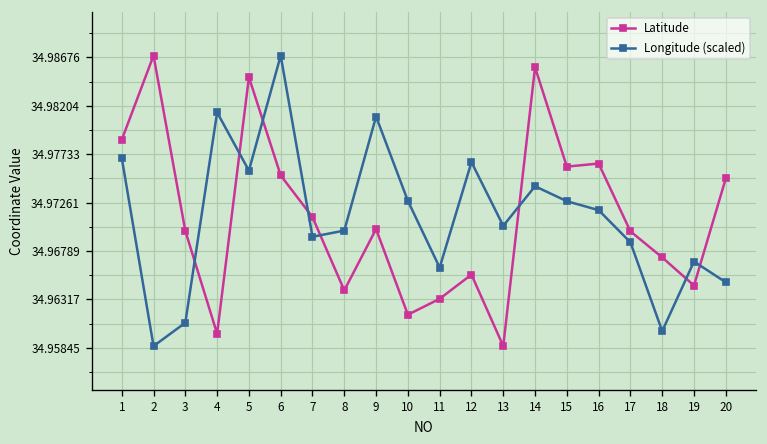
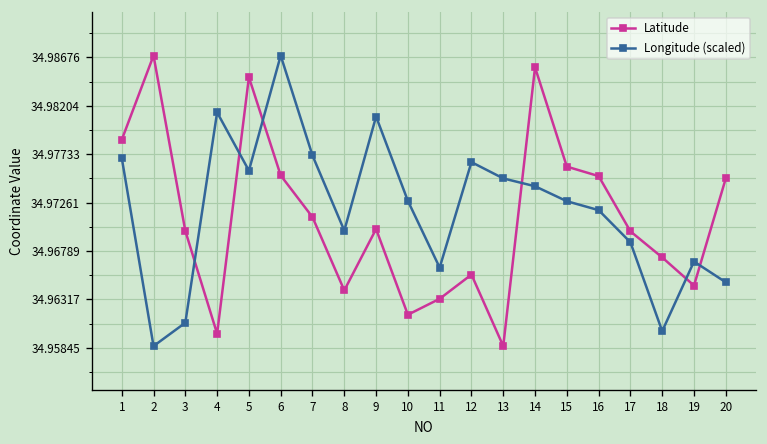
Longitude (scaled), 7: 34.969 -> 34.977
Longitude (scaled), 13: 34.970 -> 34.975
Latitude, 16: 34.976 -> 34.975
